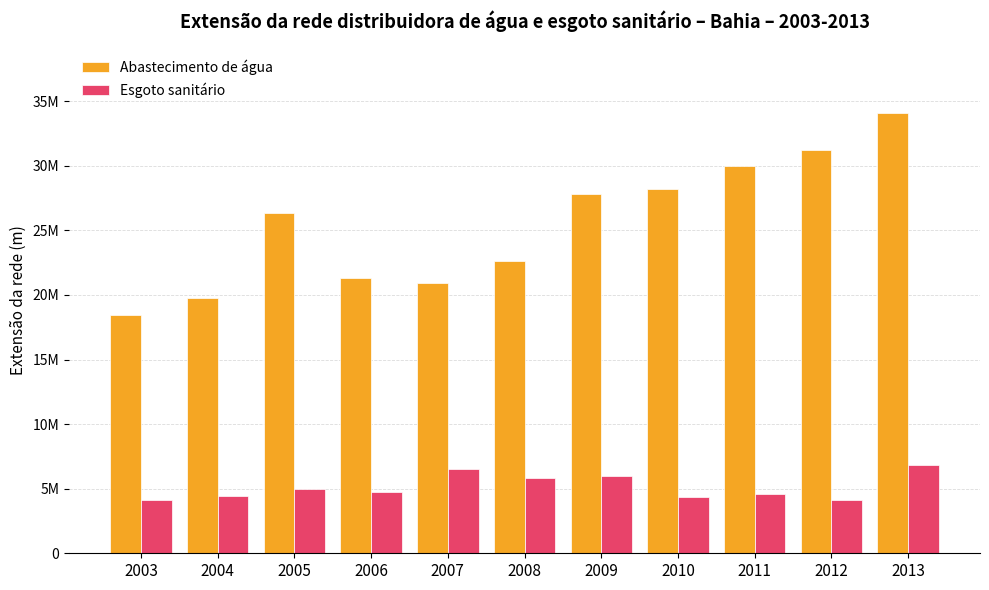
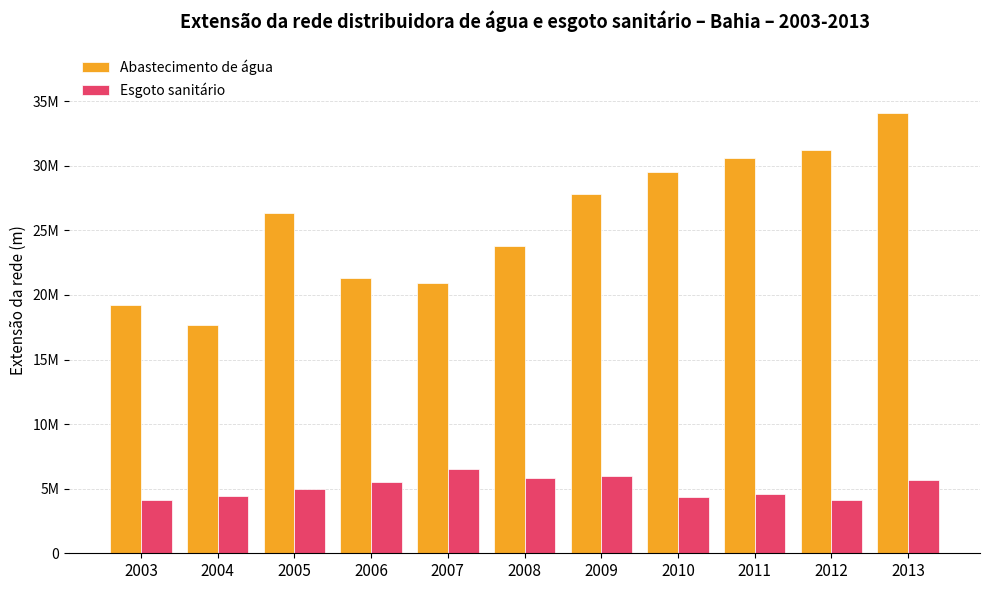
Abastecimento de água, 2003: 18400000 -> 19200000
Abastecimento de água, 2004: 19800000 -> 17700000
Esgoto sanitário, 2006: 4800000 -> 5500000
Abastecimento de água, 2008: 22600000 -> 23800000
Abastecimento de água, 2010: 28200000 -> 29500000
Abastecimento de água, 2011: 30000000 -> 30600000
Esgoto sanitário, 2013: 6800000 -> 5600000
